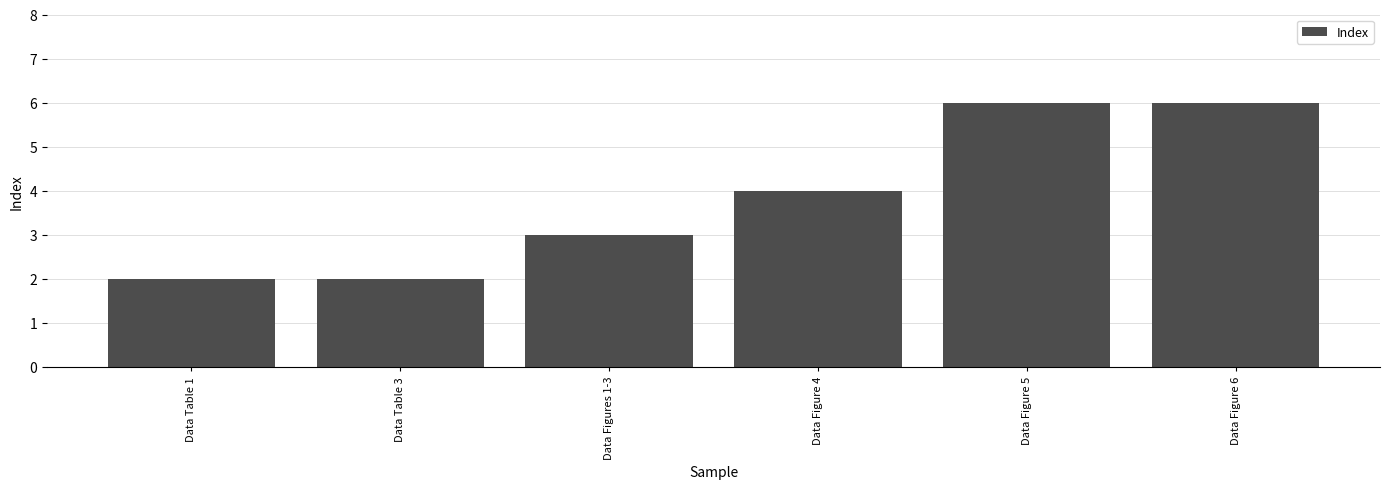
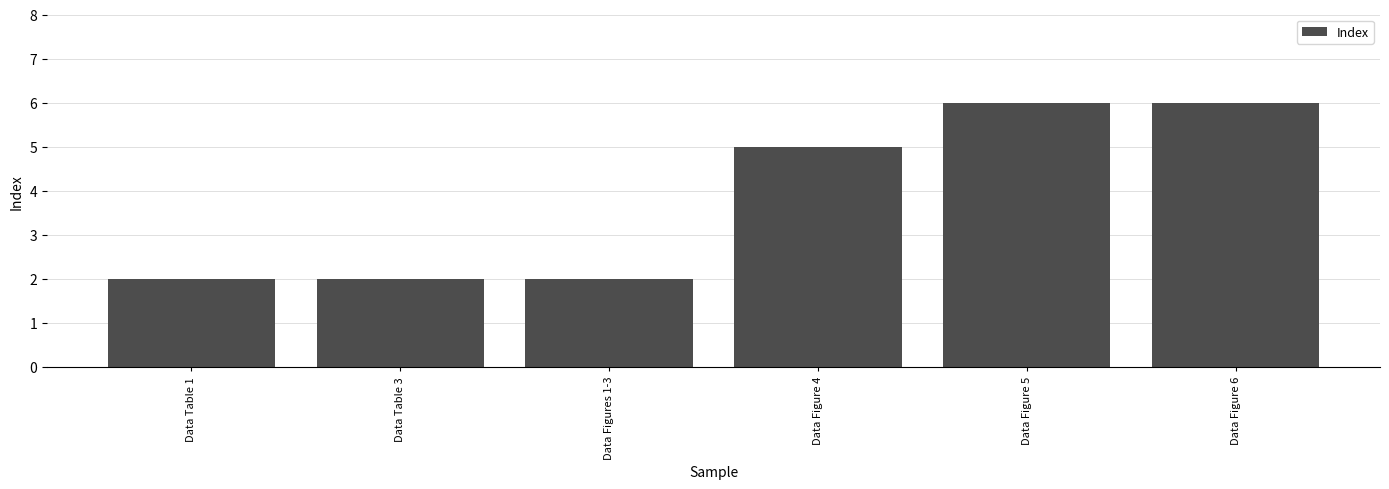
Data Figures 1-3: 3 -> 2
Data Figure 4: 4 -> 5
